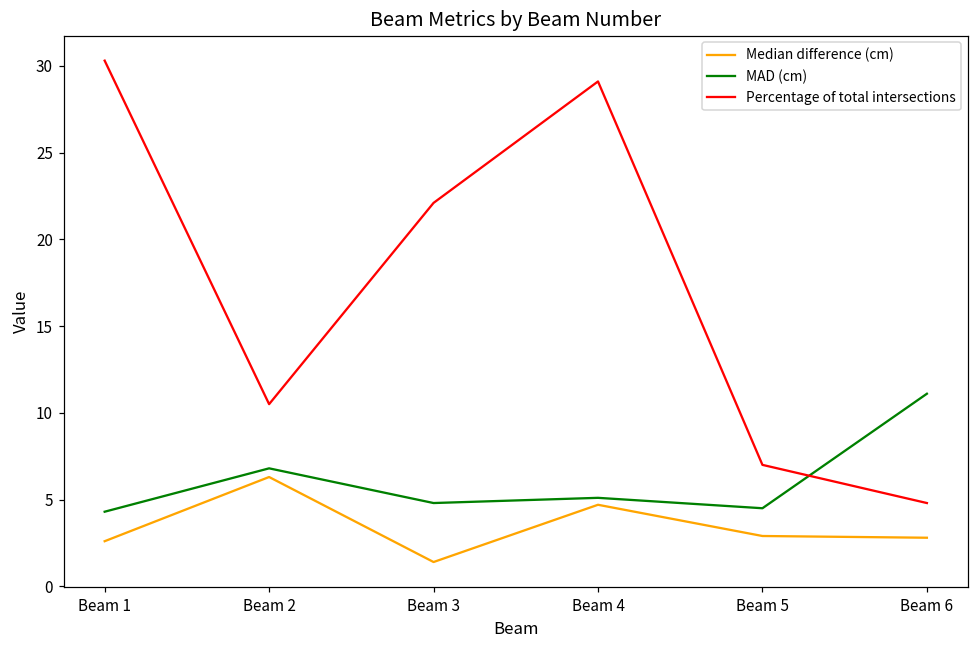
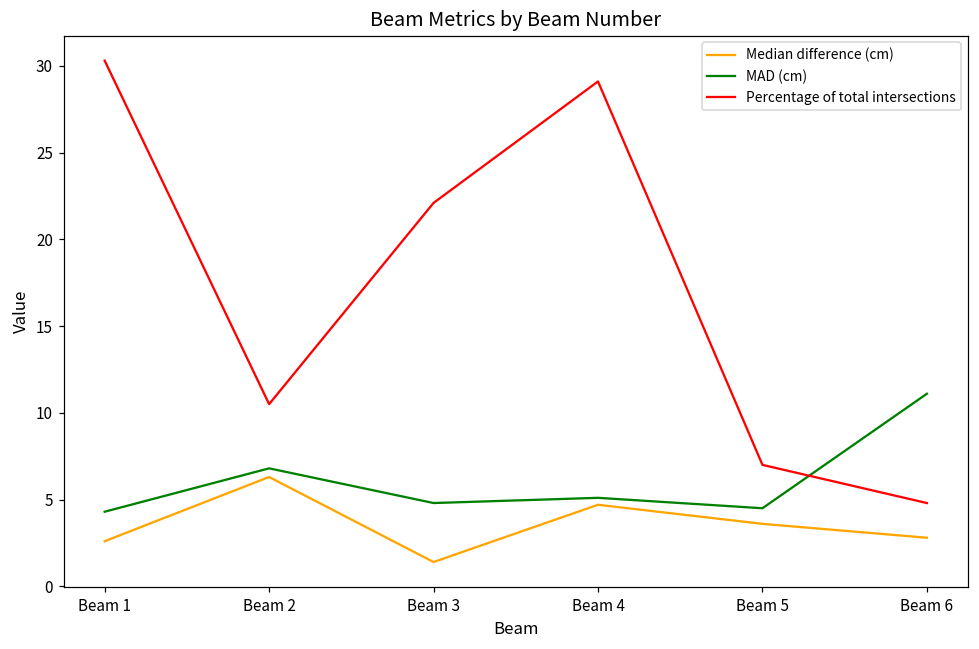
Median difference (cm), Beam 5: 2.9 -> 3.6
